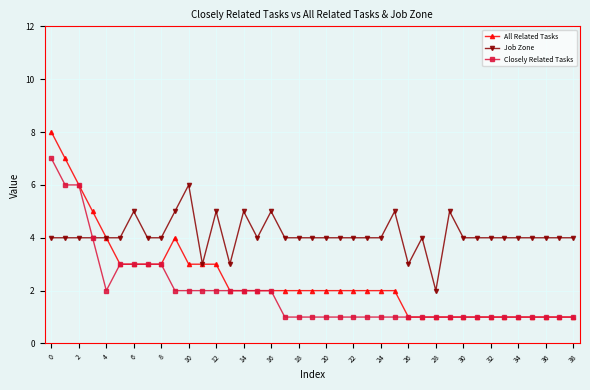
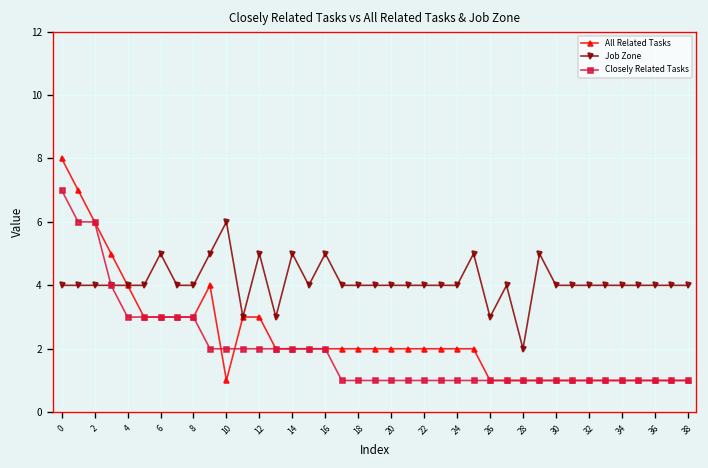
Closely Related Tasks, 4: 2 -> 3
All Related Tasks, 10: 3 -> 1
